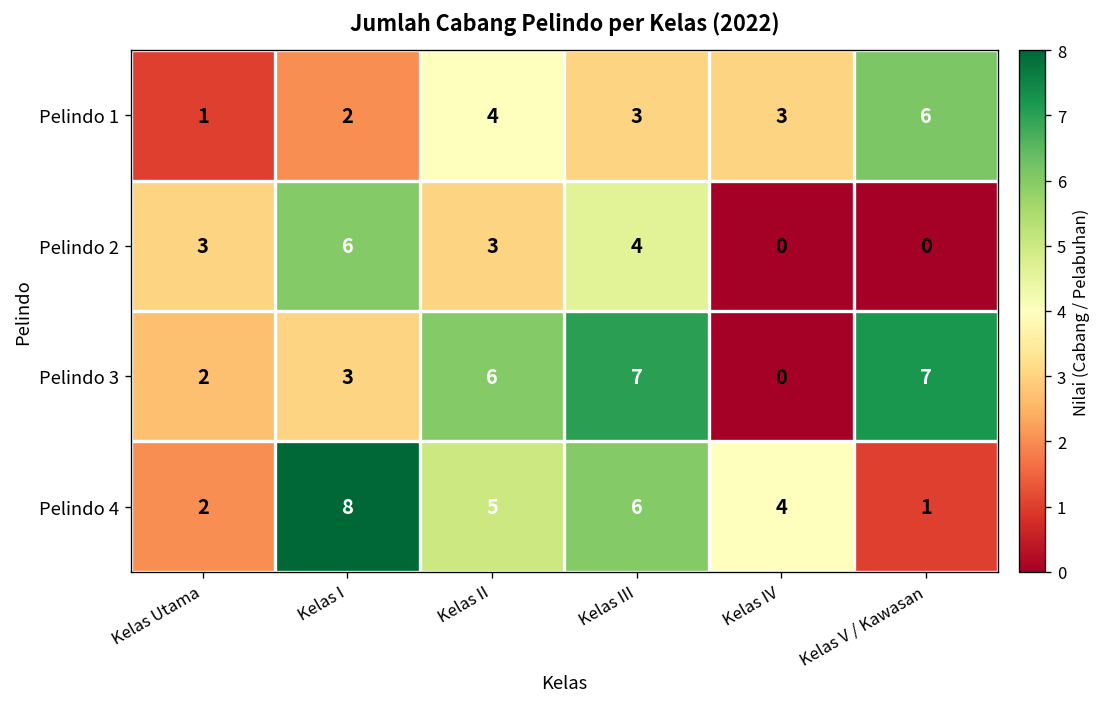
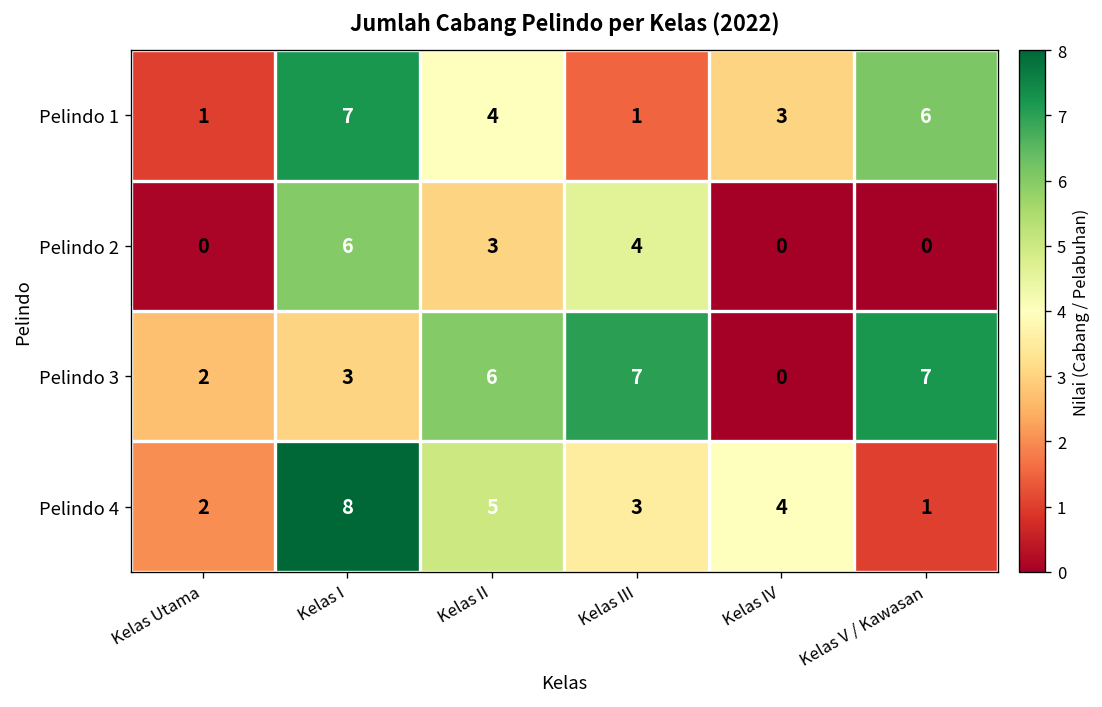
Pelindo 1, Kelas I: 2 -> 7
Pelindo 1, Kelas III: 3 -> 1
Pelindo 2, Kelas Utama: 3 -> 0
Pelindo 4, Kelas III: 6 -> 3
